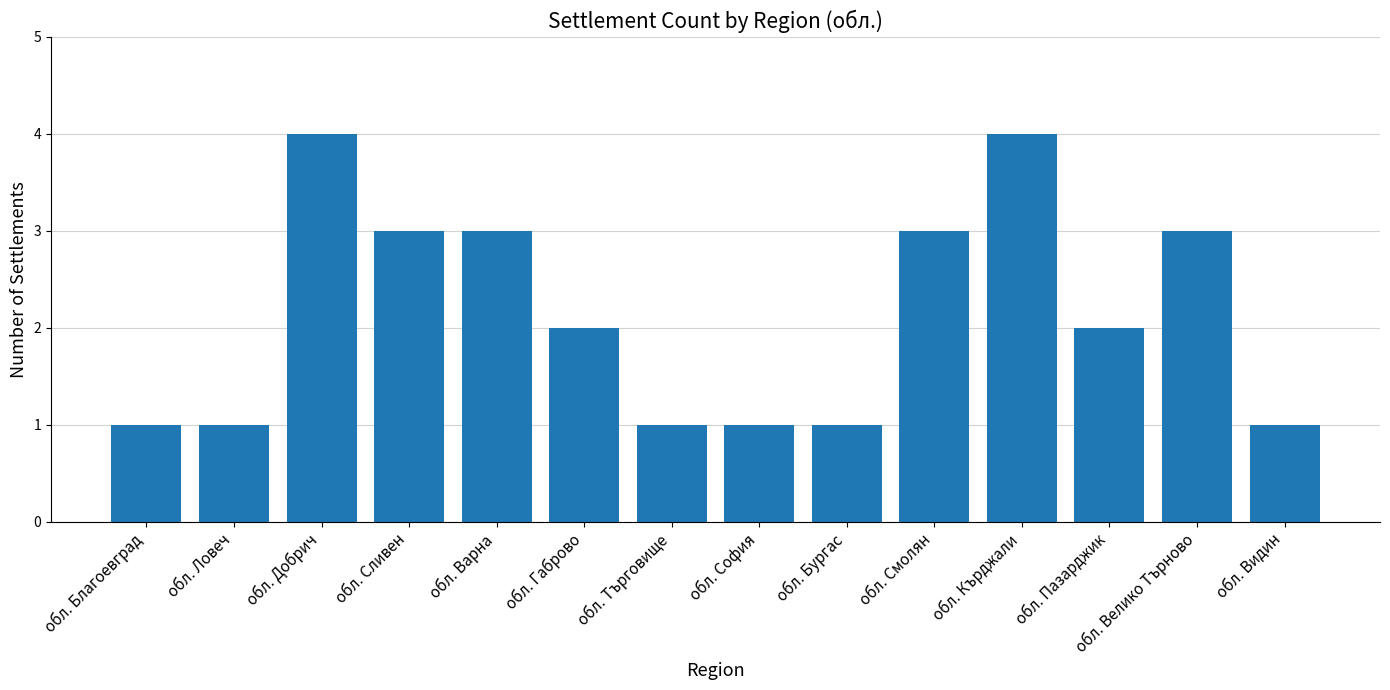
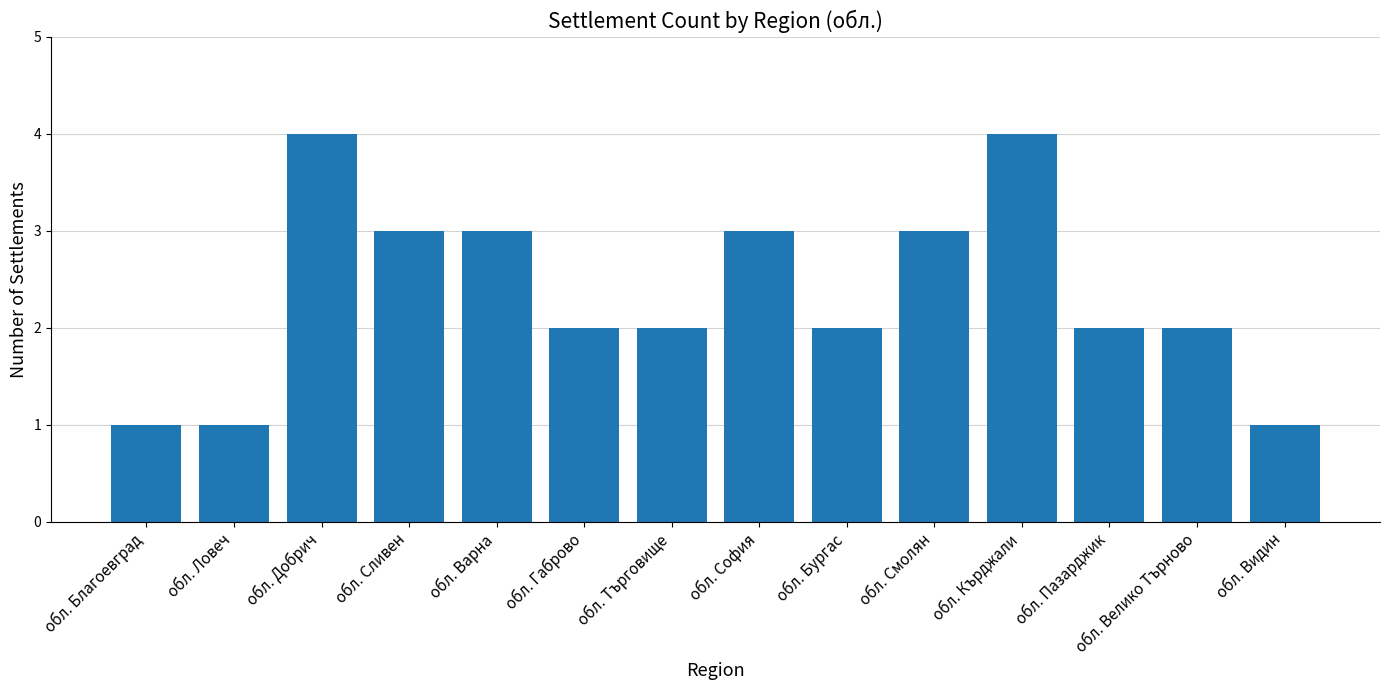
обл. Търговище: 1 -> 2
обл. София: 1 -> 3
обл. Бургас: 1 -> 2
обл. Велико Търново: 3 -> 2
